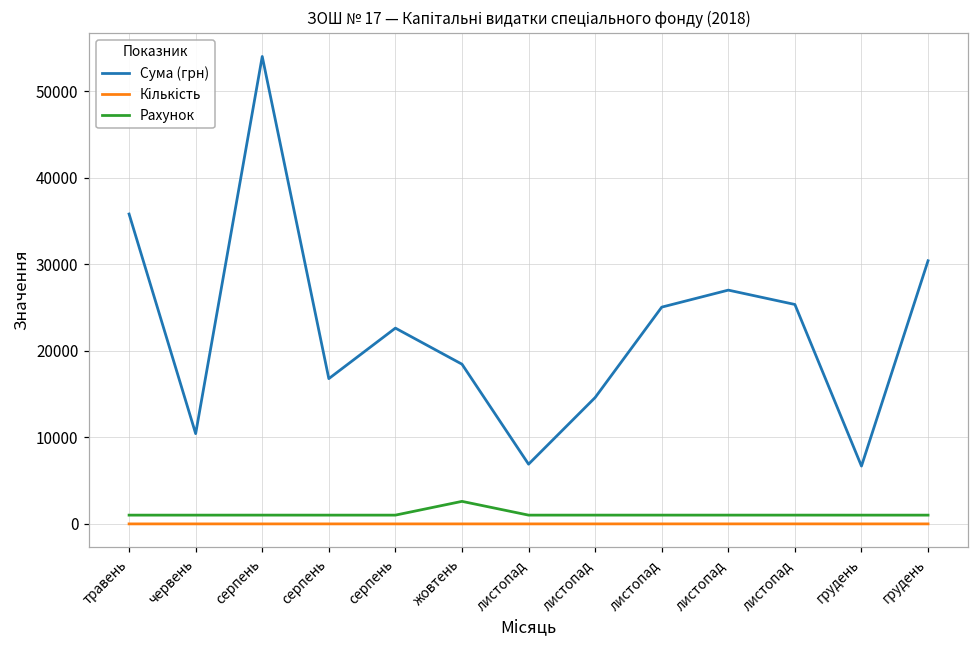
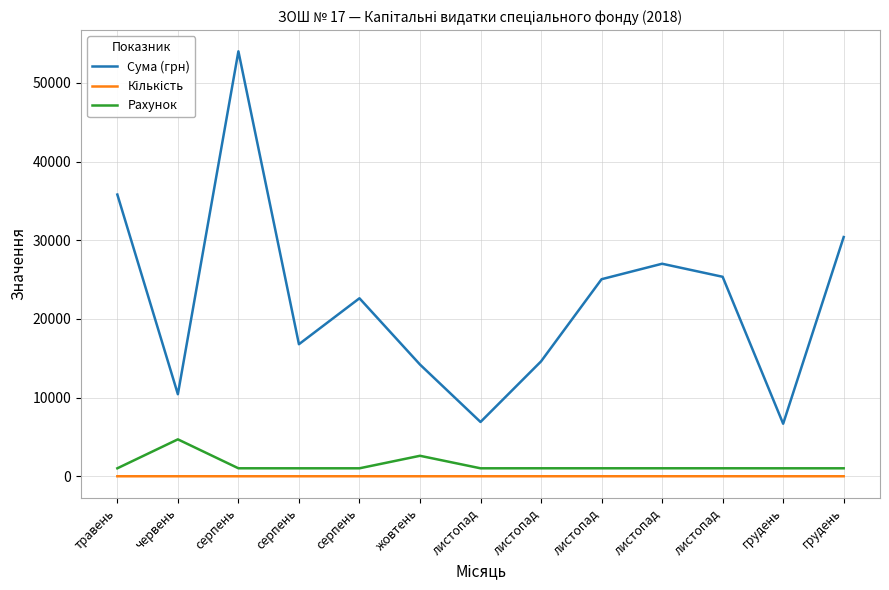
Рахунок, червень: 1000 -> 5000
Сума (грн), жовтень: 18000 -> 14000
